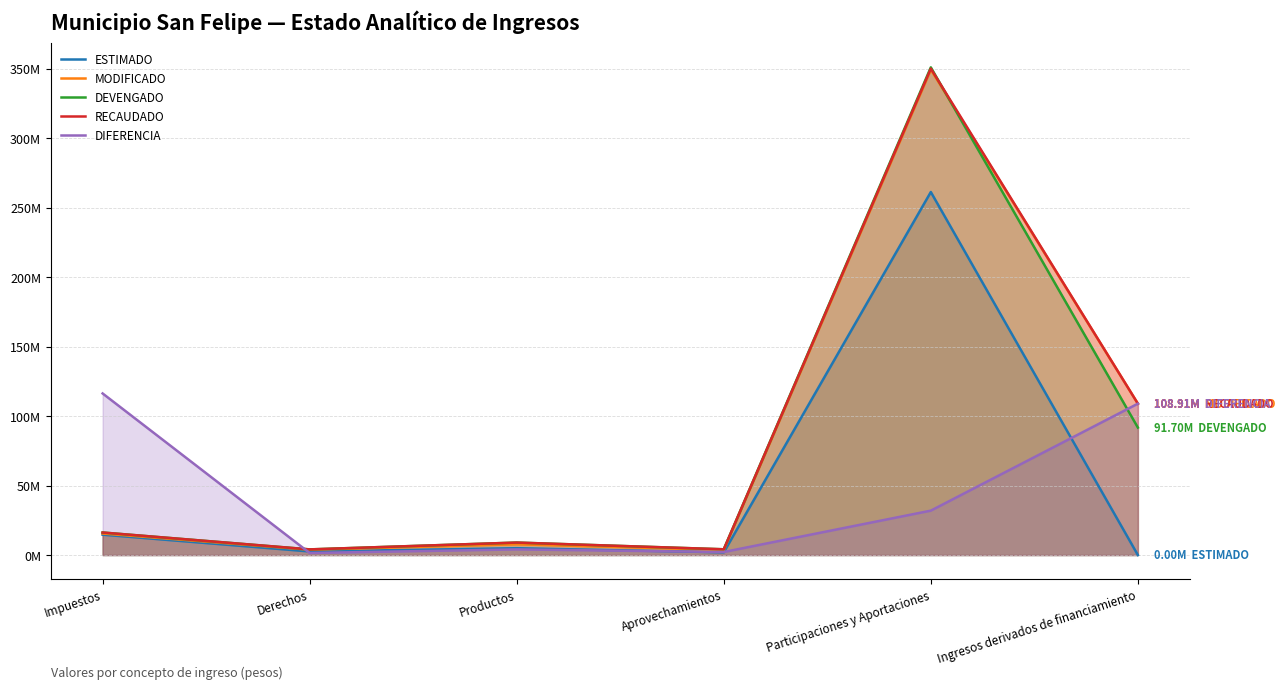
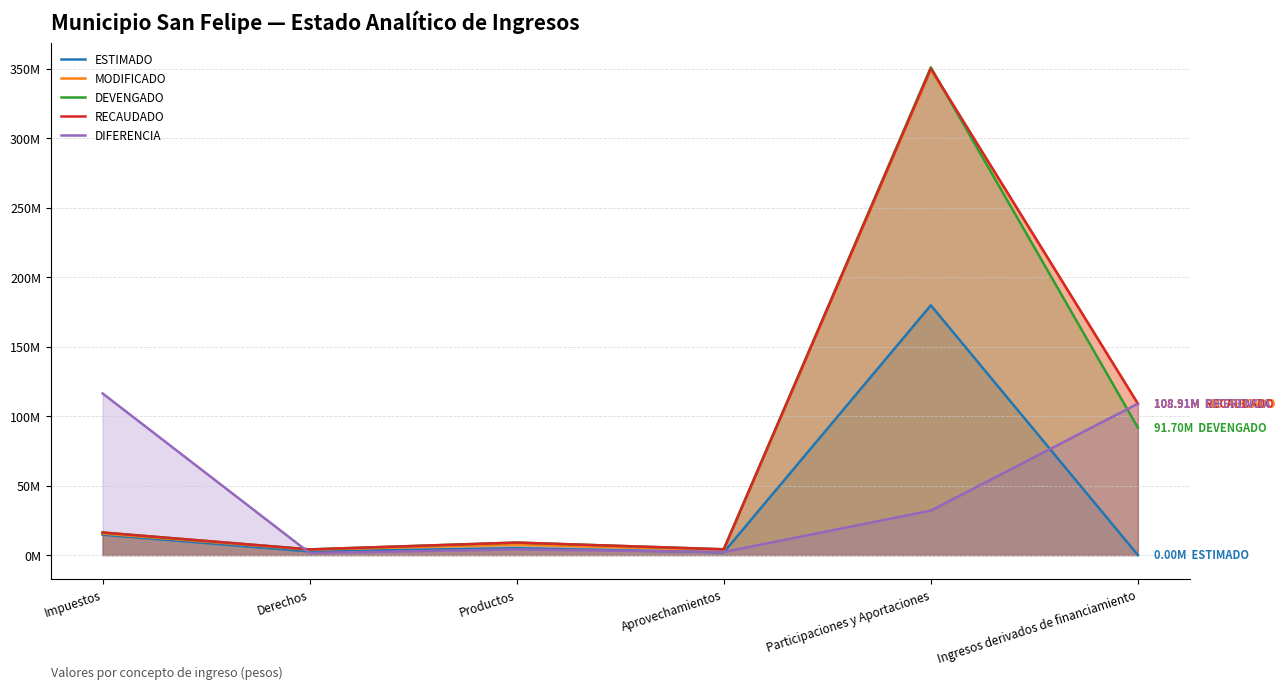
ESTIMADO, Participaciones y Aportaciones: 261000000 -> 180000000
